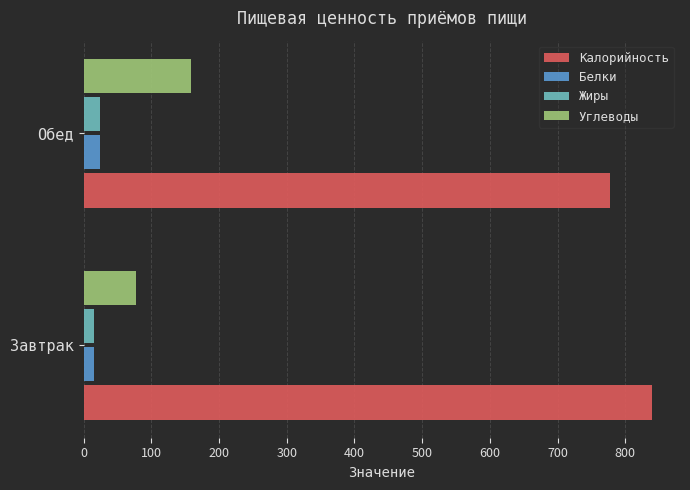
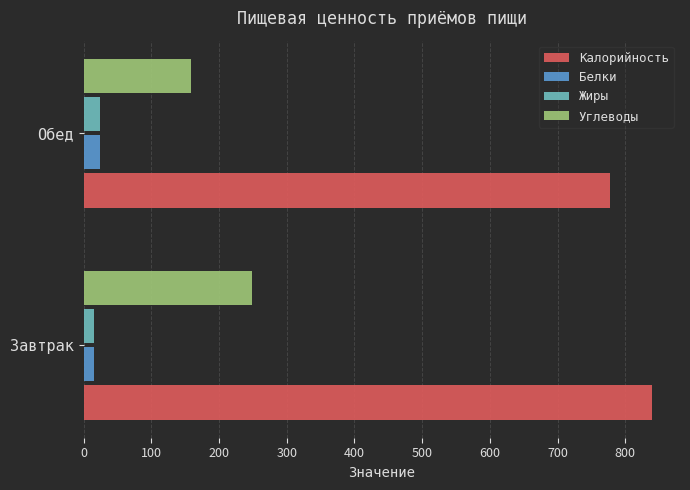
Углеводы, Завтрак: 80 -> 250
